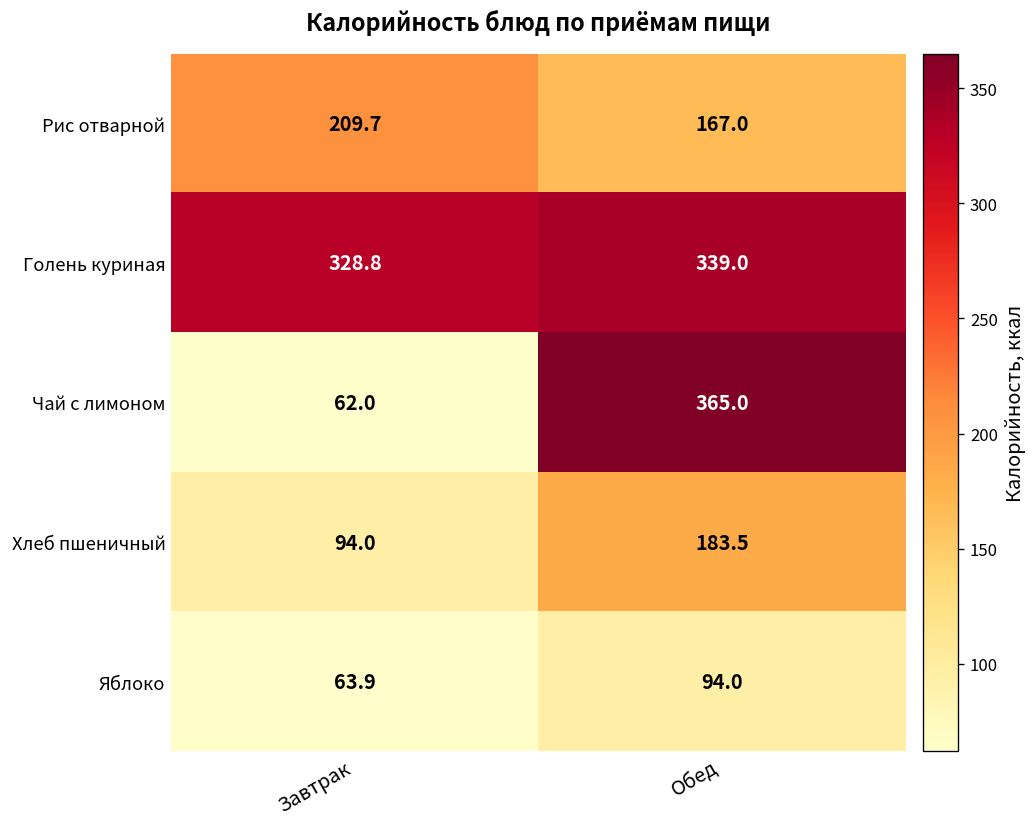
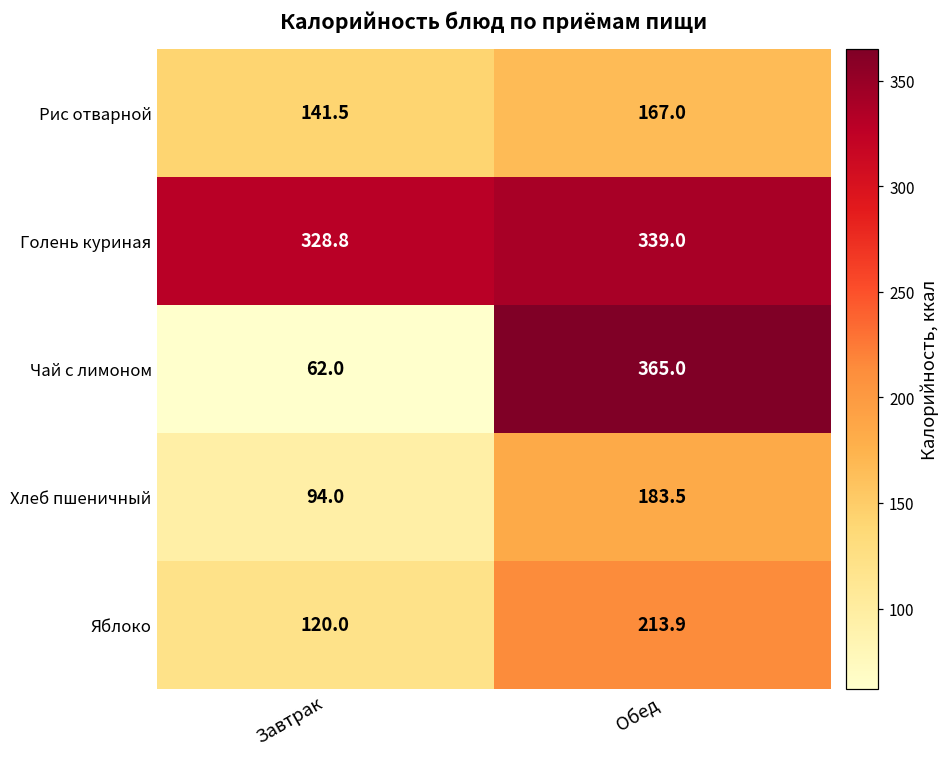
Рис отварной, Завтрак: 209.7 -> 141.5
Яблоко, Завтрак: 63.9 -> 120.0
Яблоко, Обед: 94.0 -> 213.9
